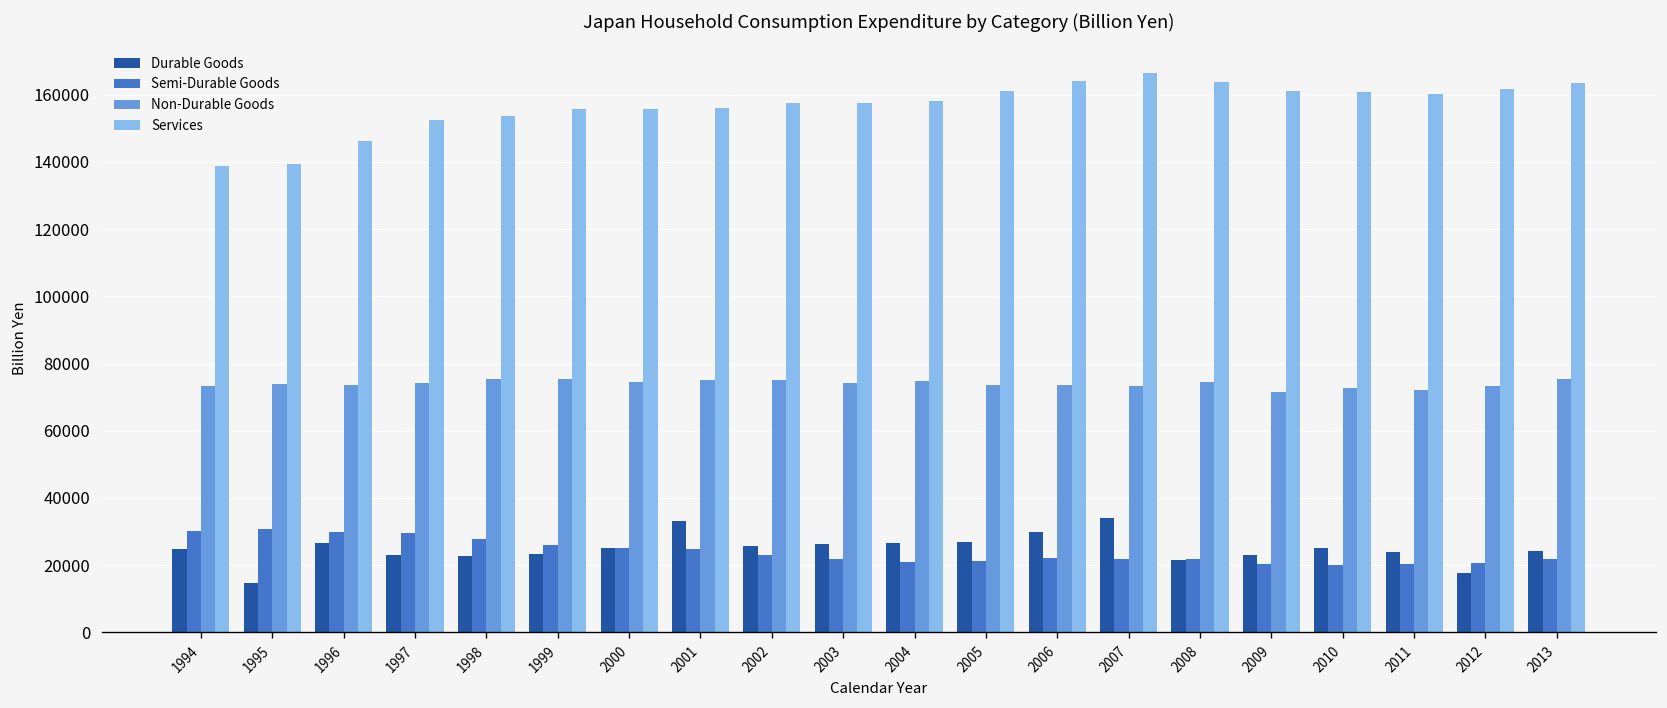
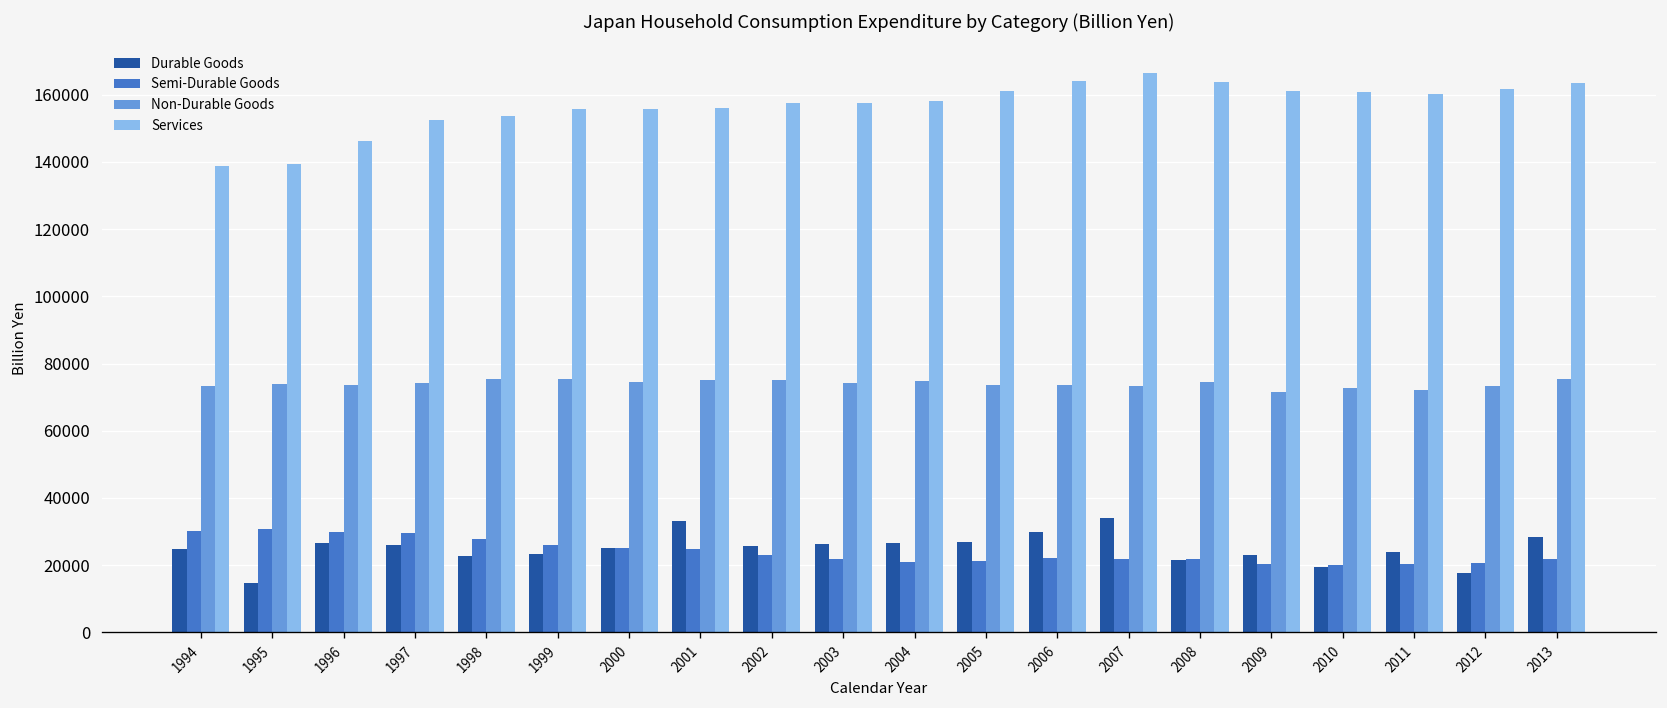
Durable Goods, 1997: 23000 -> 26000
Durable Goods, 2010: 25000 -> 20000
Durable Goods, 2013: 24000 -> 28000
